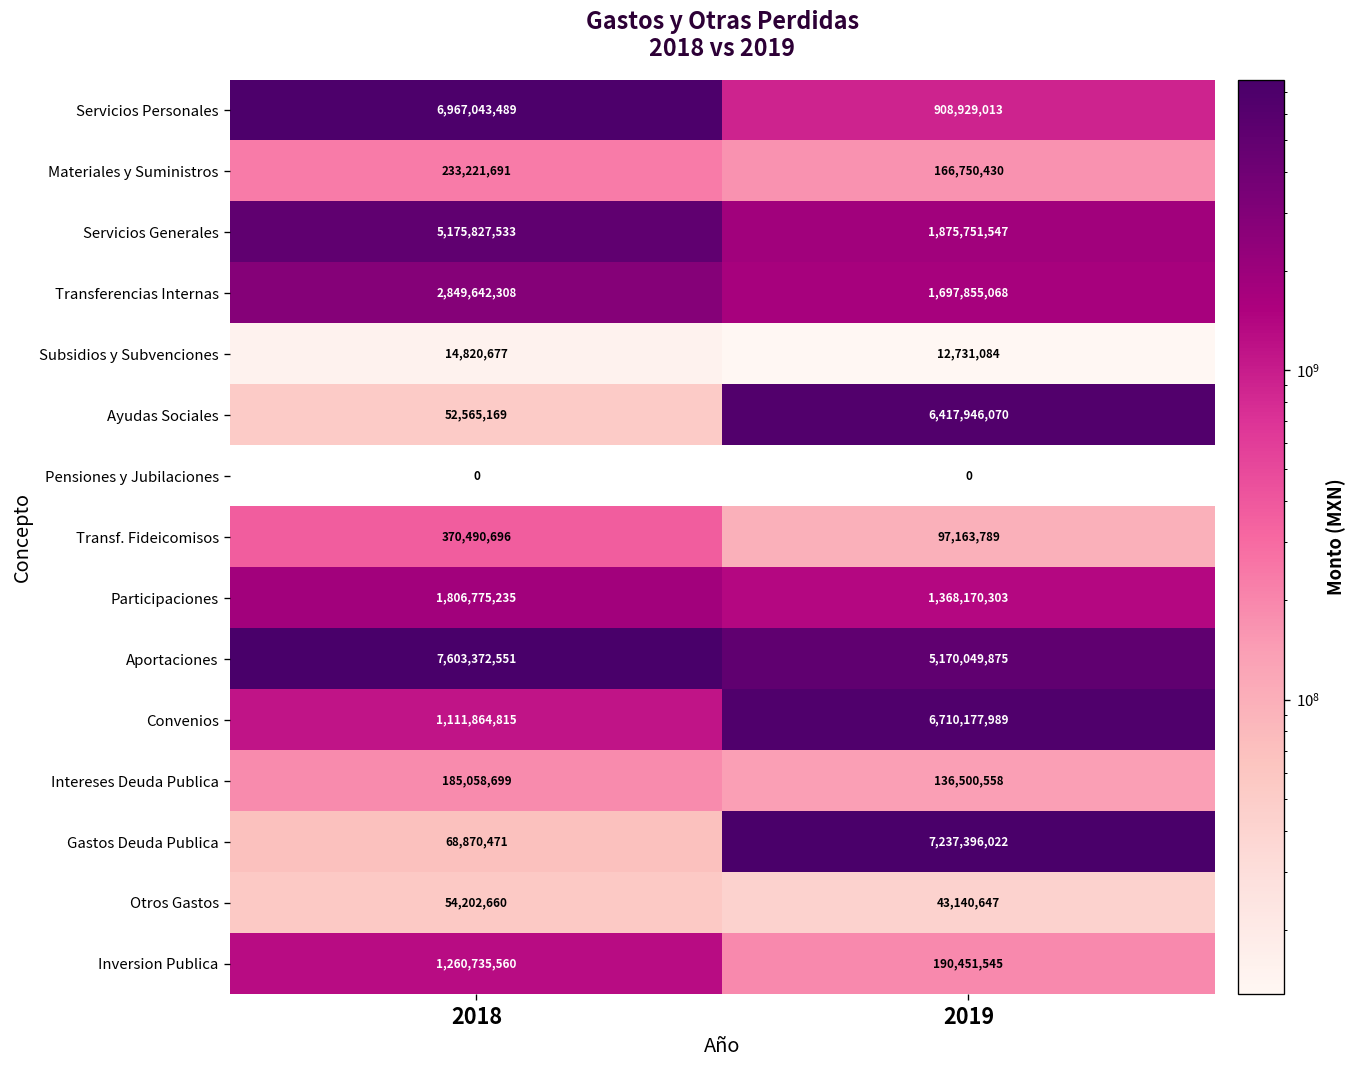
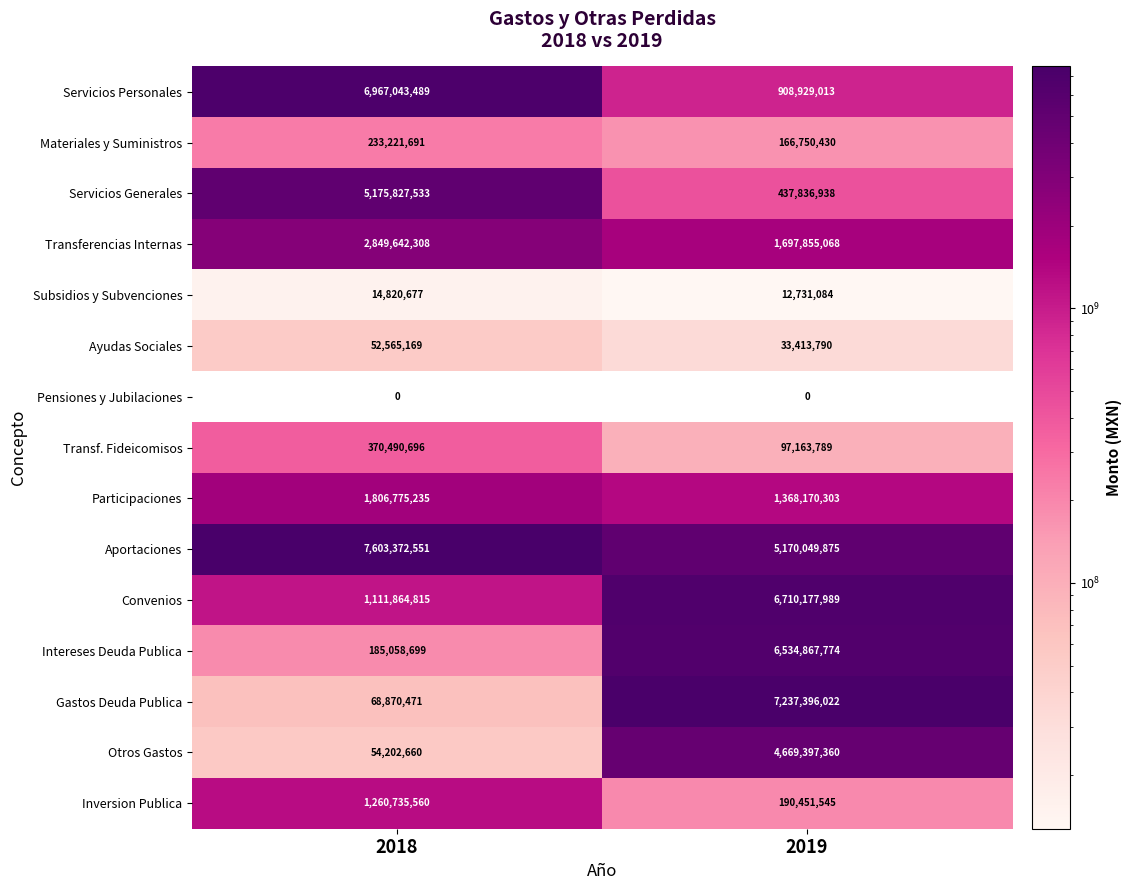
Servicios Generales, 2019: 1,875,751,547 -> 437,836,938
Ayudas Sociales, 2019: 6,417,946,070 -> 33,413,790
Intereses Deuda Publica, 2019: 136,500,558 -> 6,534,867,774
Otros Gastos, 2019: 43,140,647 -> 4,669,397,360
